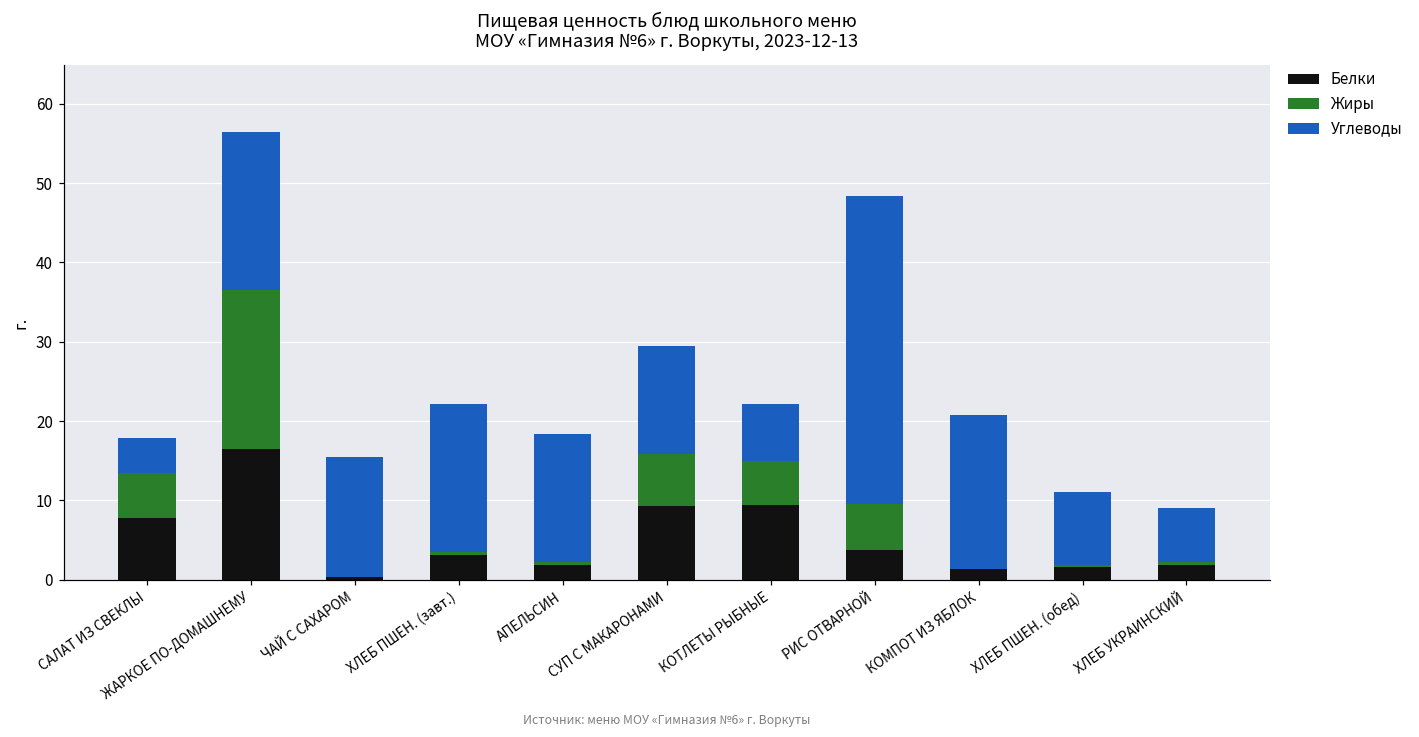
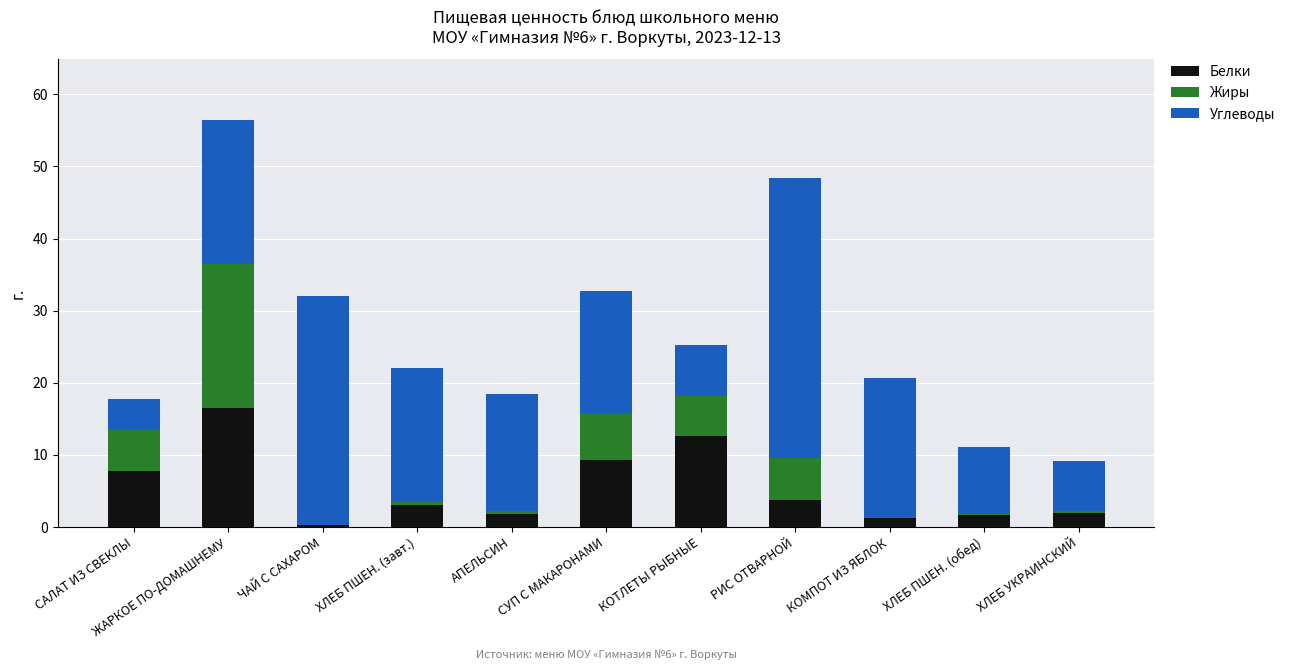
Углеводы, ЧАЙ С САХАРОМ: 15 -> 32
Углеводы, СУП С МАКАРОНАМИ: 14 -> 17
Белки, КОТЛЕТЫ РЫБНЫЕ: 9 -> 13
